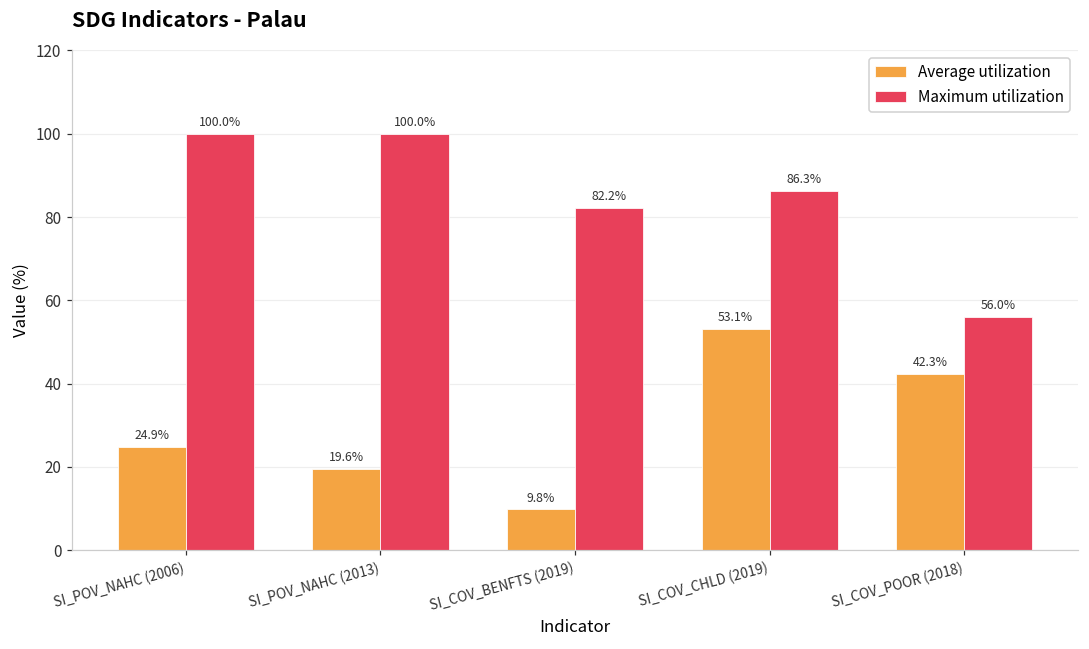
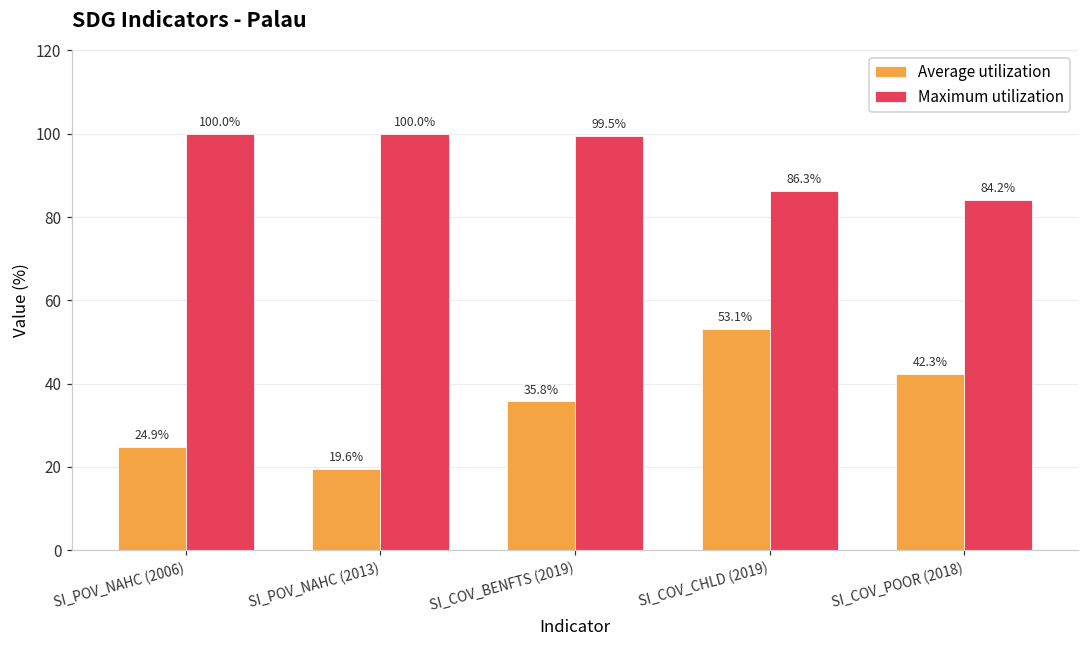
Average utilization, SI_COV_BENFTS (2019): 9.8% -> 35.8%
Maximum utilization, SI_COV_BENFTS (2019): 82.2% -> 99.5%
Maximum utilization, SI_COV_POOR (2018): 56.0% -> 84.2%
